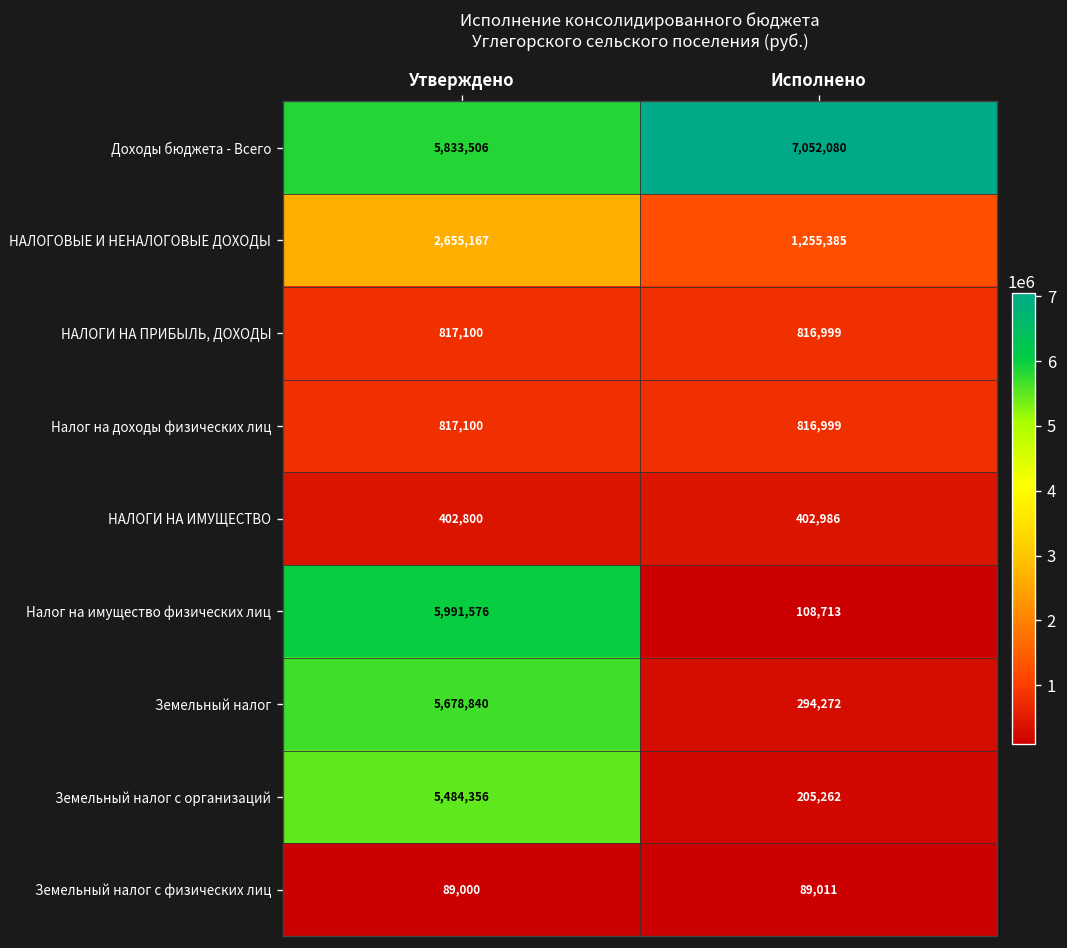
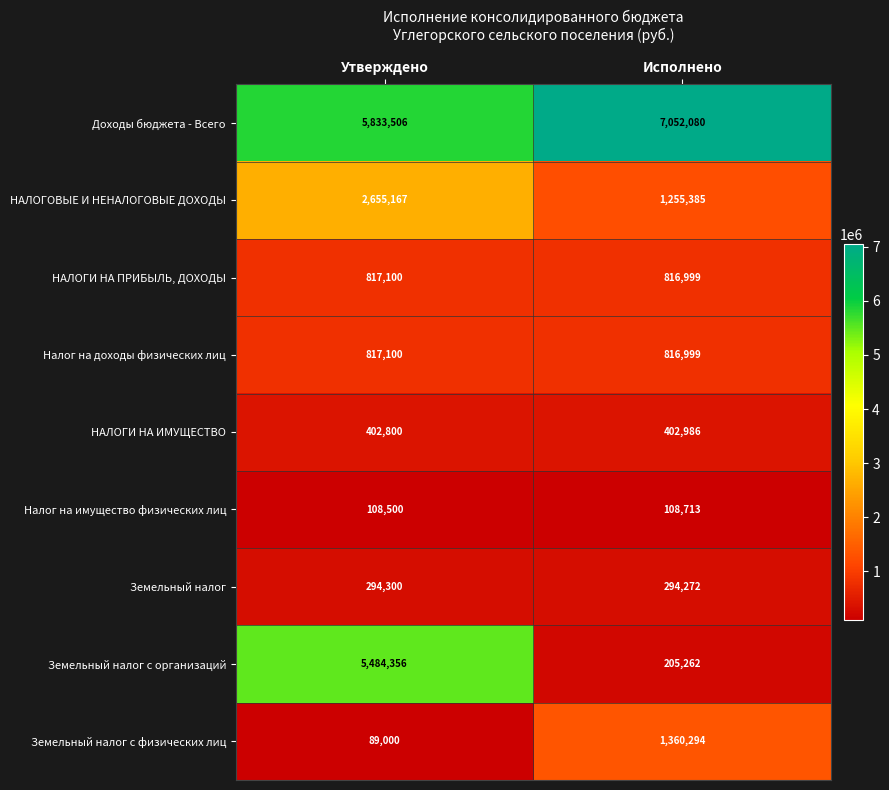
Налог на имущество физических лиц, Утверждено: 5,991,576 -> 108,500
Земельный налог, Утверждено: 5,678,840 -> 294,300
Земельный налог с физических лиц, Исполнено: 89,011 -> 1,360,294
